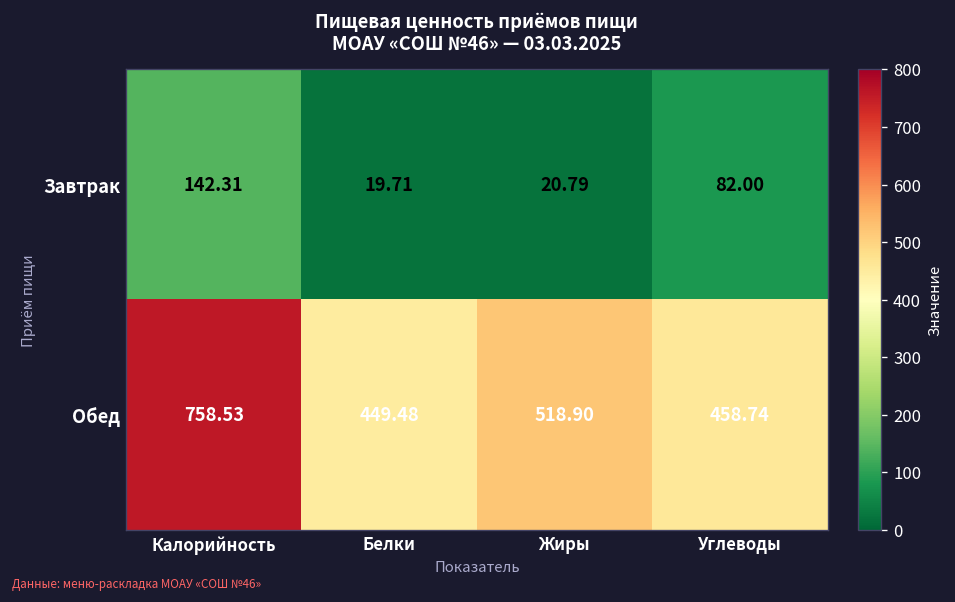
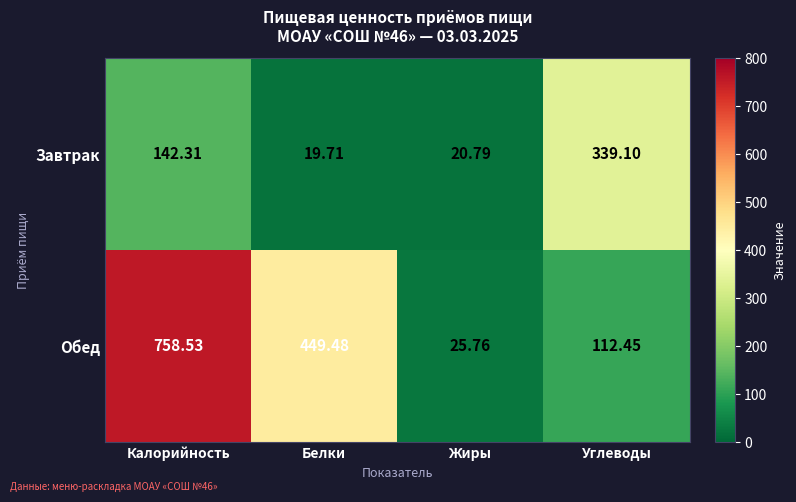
Завтрак, Углеводы: 82.00 -> 339.10
Обед, Жиры: 518.90 -> 25.76
Обед, Углеводы: 458.74 -> 112.45
